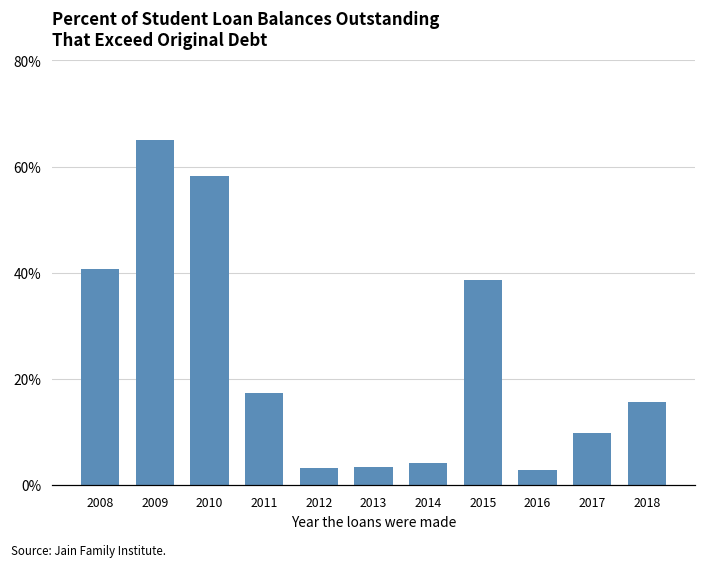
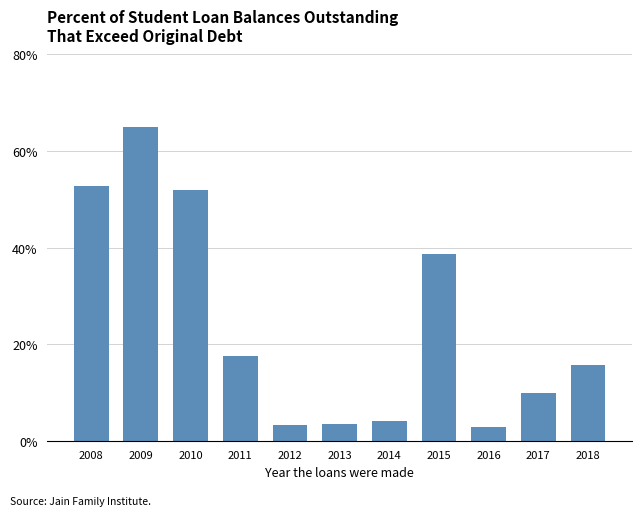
2008: 41% -> 53%
2010: 58% -> 52%
